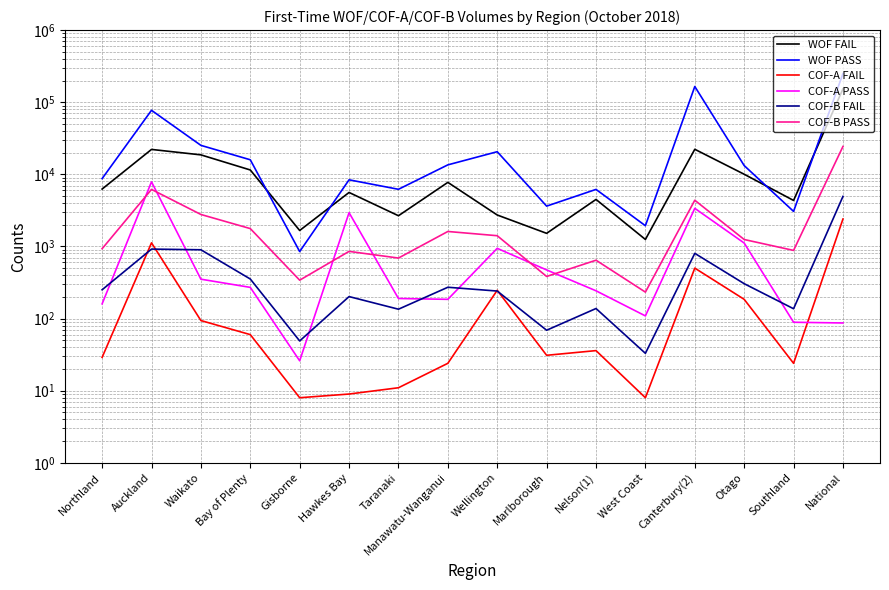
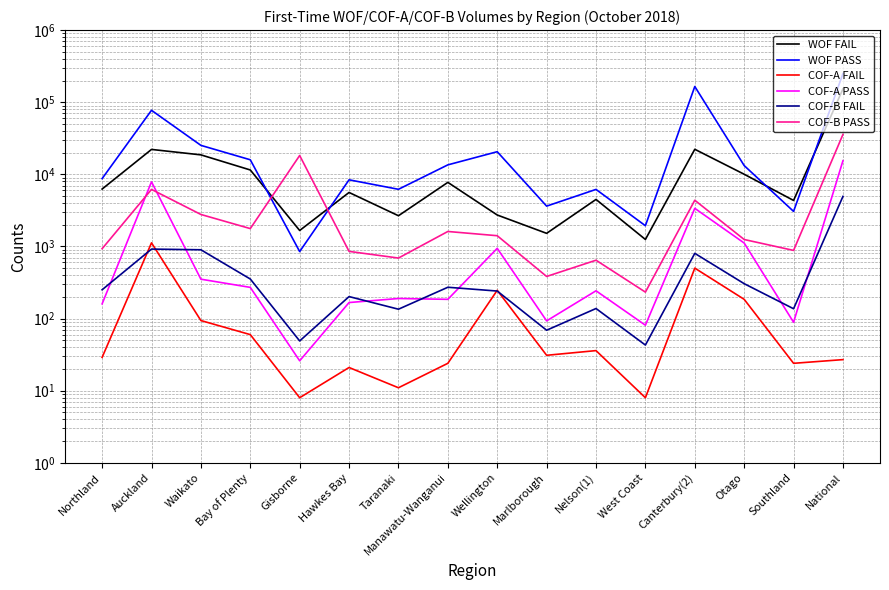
COF-B PASS, Gisborne: 300 -> 18000
COF-A FAIL, Hawkes Bay: 9 -> 21
COF-A PASS, Hawkes Bay: 2900 -> 170
COF-A PASS, Marlborough: 500 -> 90
COF-A PASS, West Coast: 110 -> 80
COF-B FAIL, West Coast: 30 -> 40
COF-A FAIL, National: 2400 -> 27
COF-A PASS, National: 90 -> 15000
COF-B PASS, National: 24000 -> 40000
